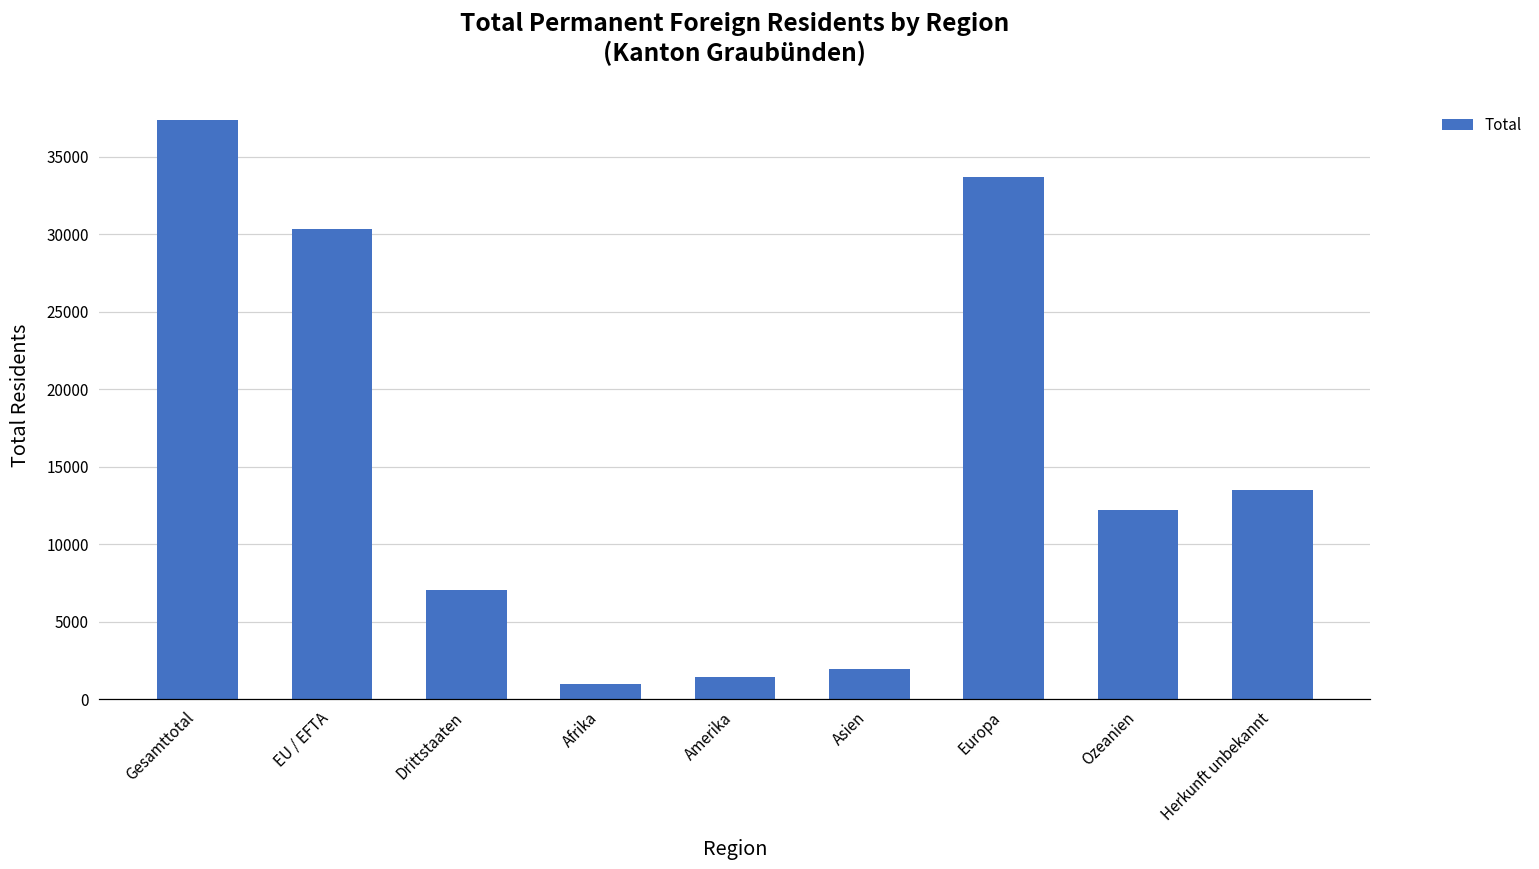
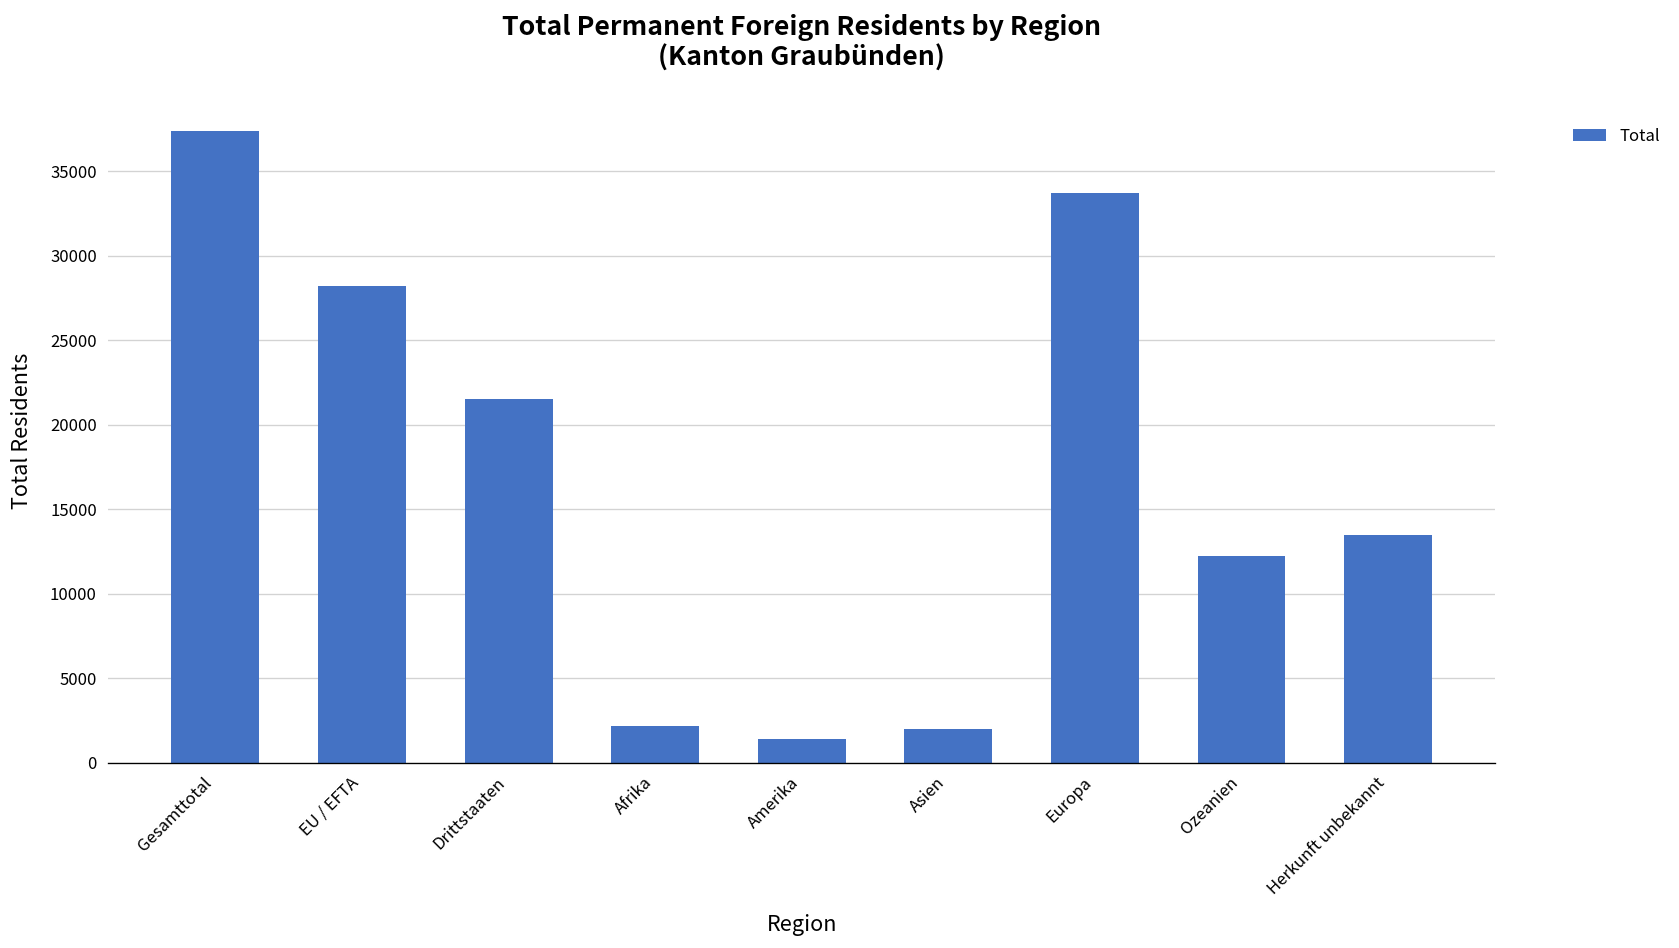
EU / EFTA: 30400 -> 28200
Drittstaaten: 7000 -> 21500
Afrika: 1000 -> 2200
